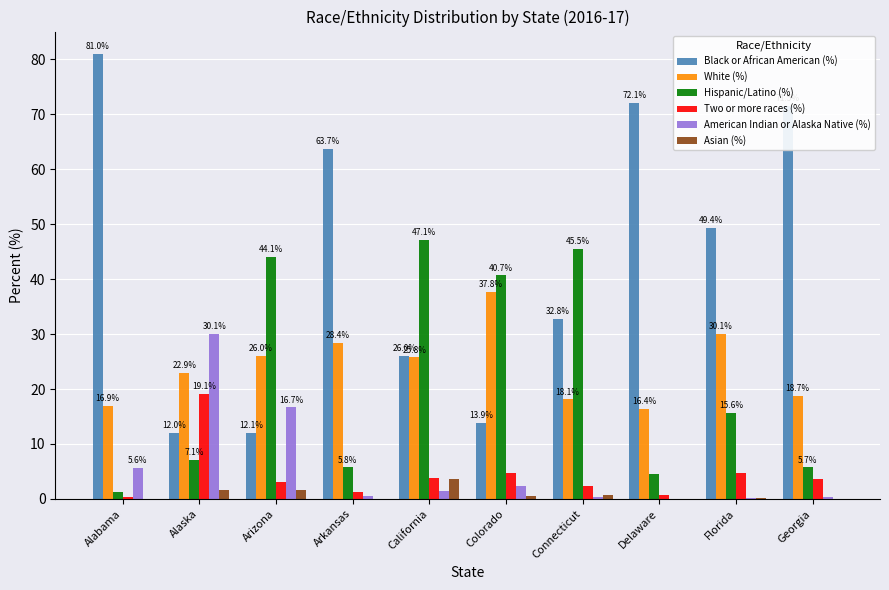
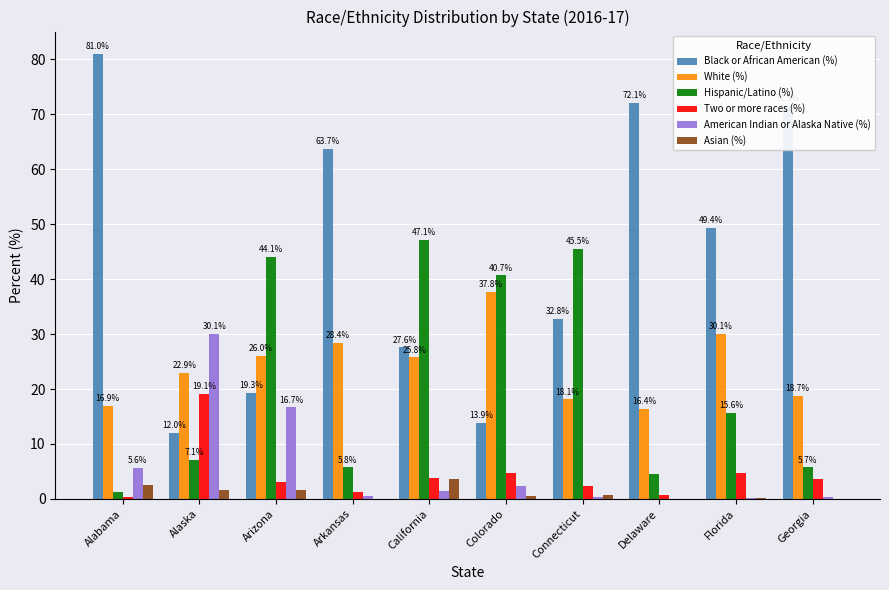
Asian (%), Alabama: 0 -> 3
Black or African American (%), Arizona: 12.1% -> 19.3%
Black or African American (%), California: 26.0% -> 27.6%
